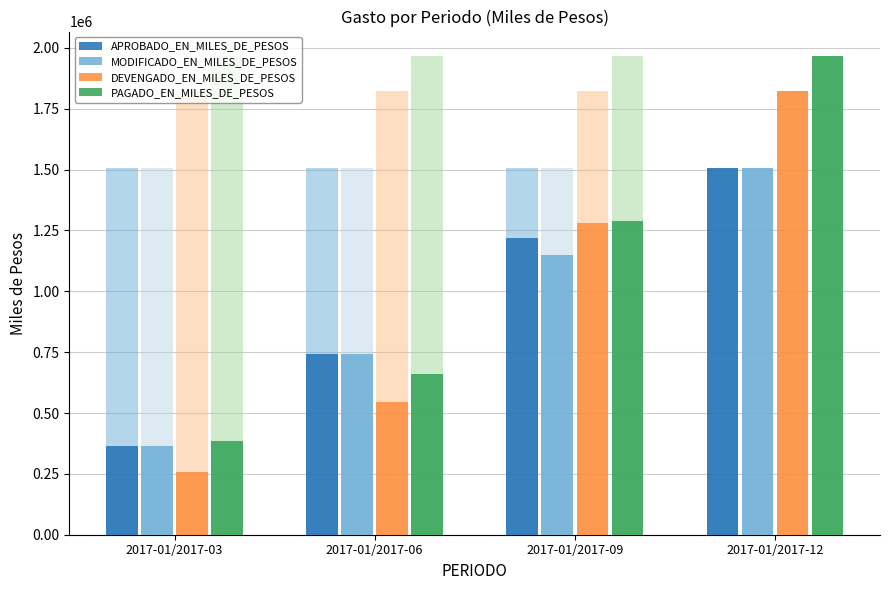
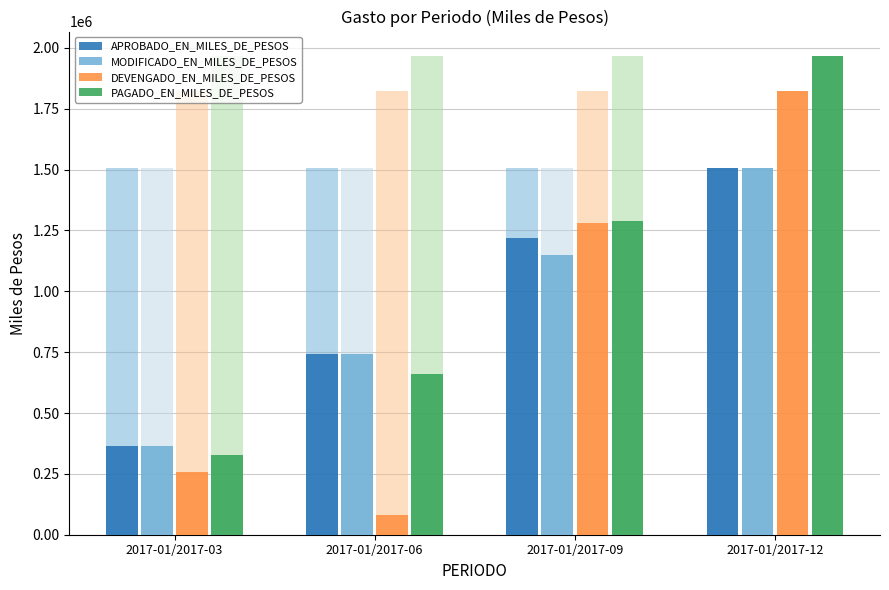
PAGADO_EN_MILES_DE_PESOS, 2017-01/2017-03: 380000 -> 330000
DEVENGADO_EN_MILES_DE_PESOS, 2017-01/2017-06: 550000 -> 80000
